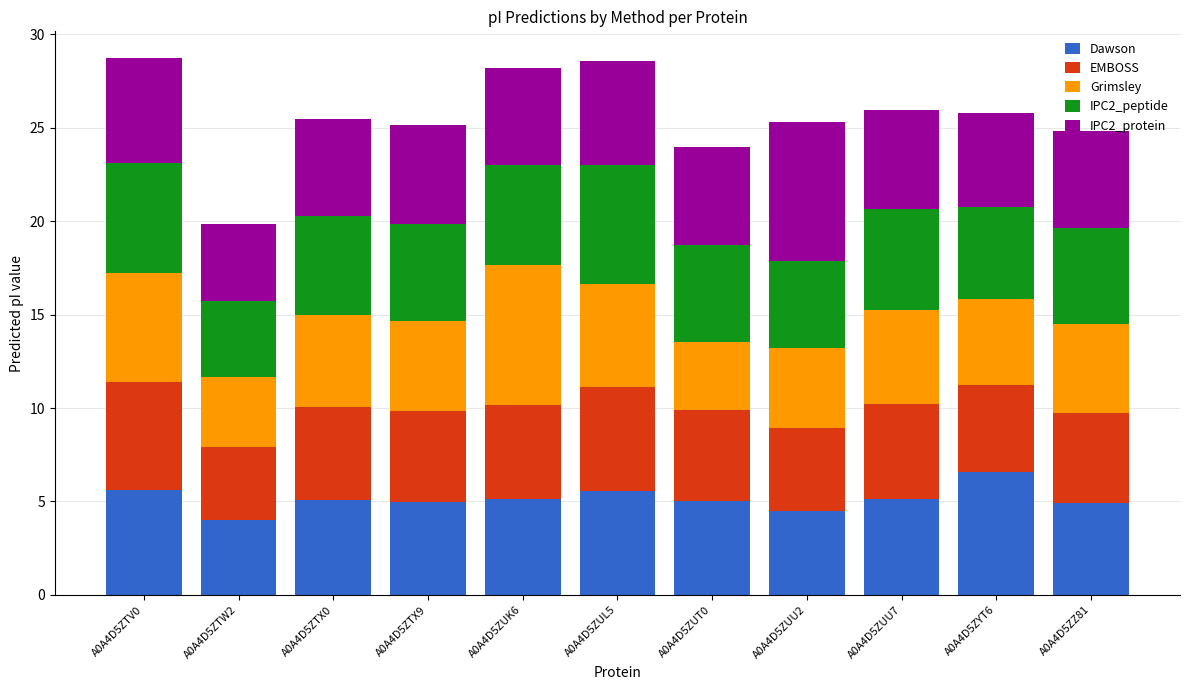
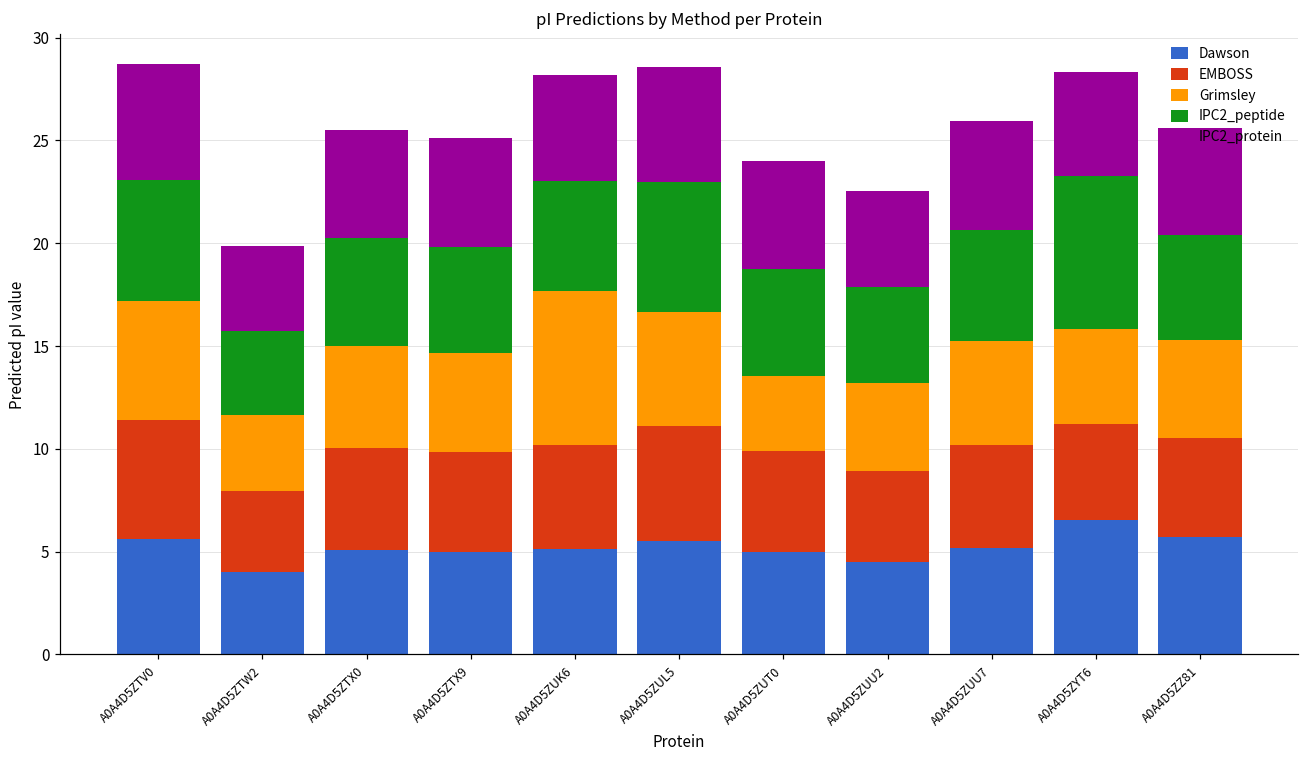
IPC2_protein, A0A4D5ZUU2: 7.4 -> 4.6
IPC2_peptide, A0A4D5ZYT6: 4.9 -> 7.5
Dawson, A0A4D5ZZ81: 4.9 -> 5.7
